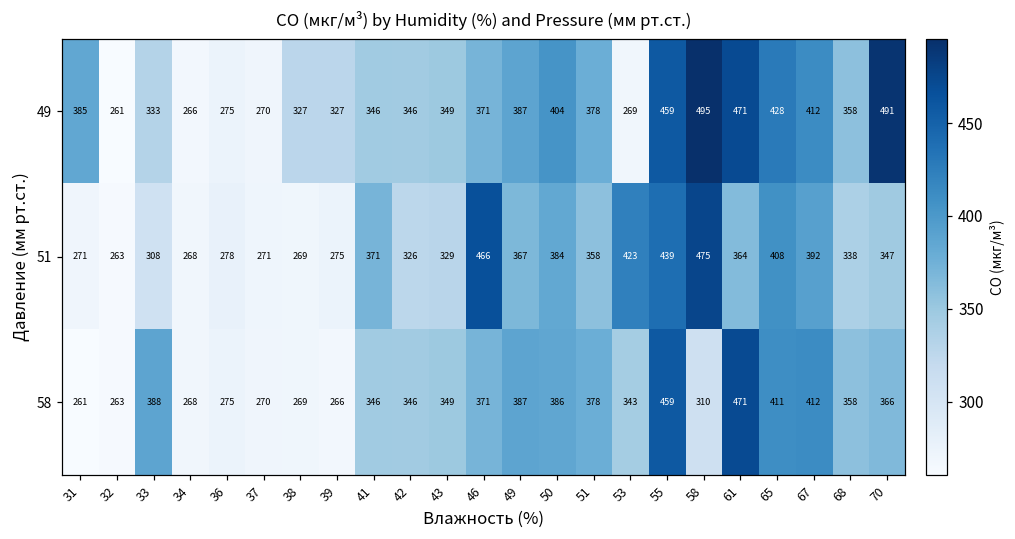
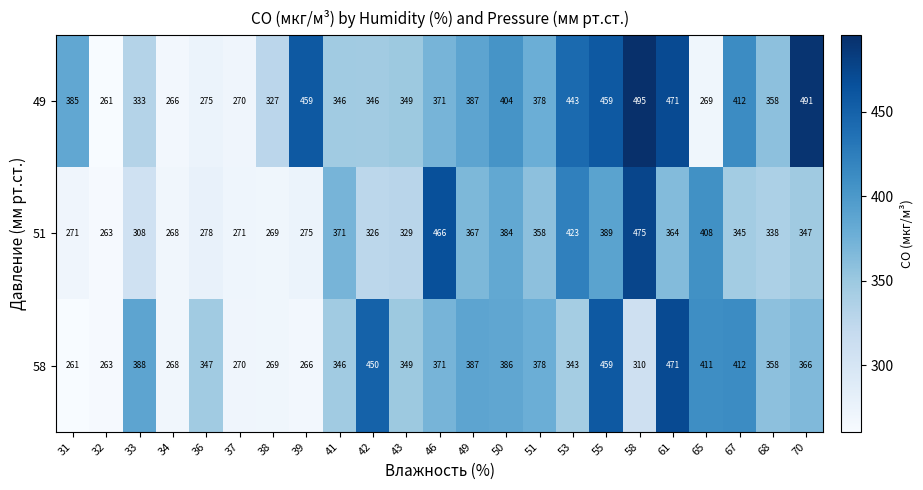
49, 39: 327 -> 459
49, 53: 269 -> 443
49, 65: 428 -> 269
51, 55: 439 -> 389
51, 67: 392 -> 345
58, 36: 275 -> 347
58, 42: 346 -> 450
